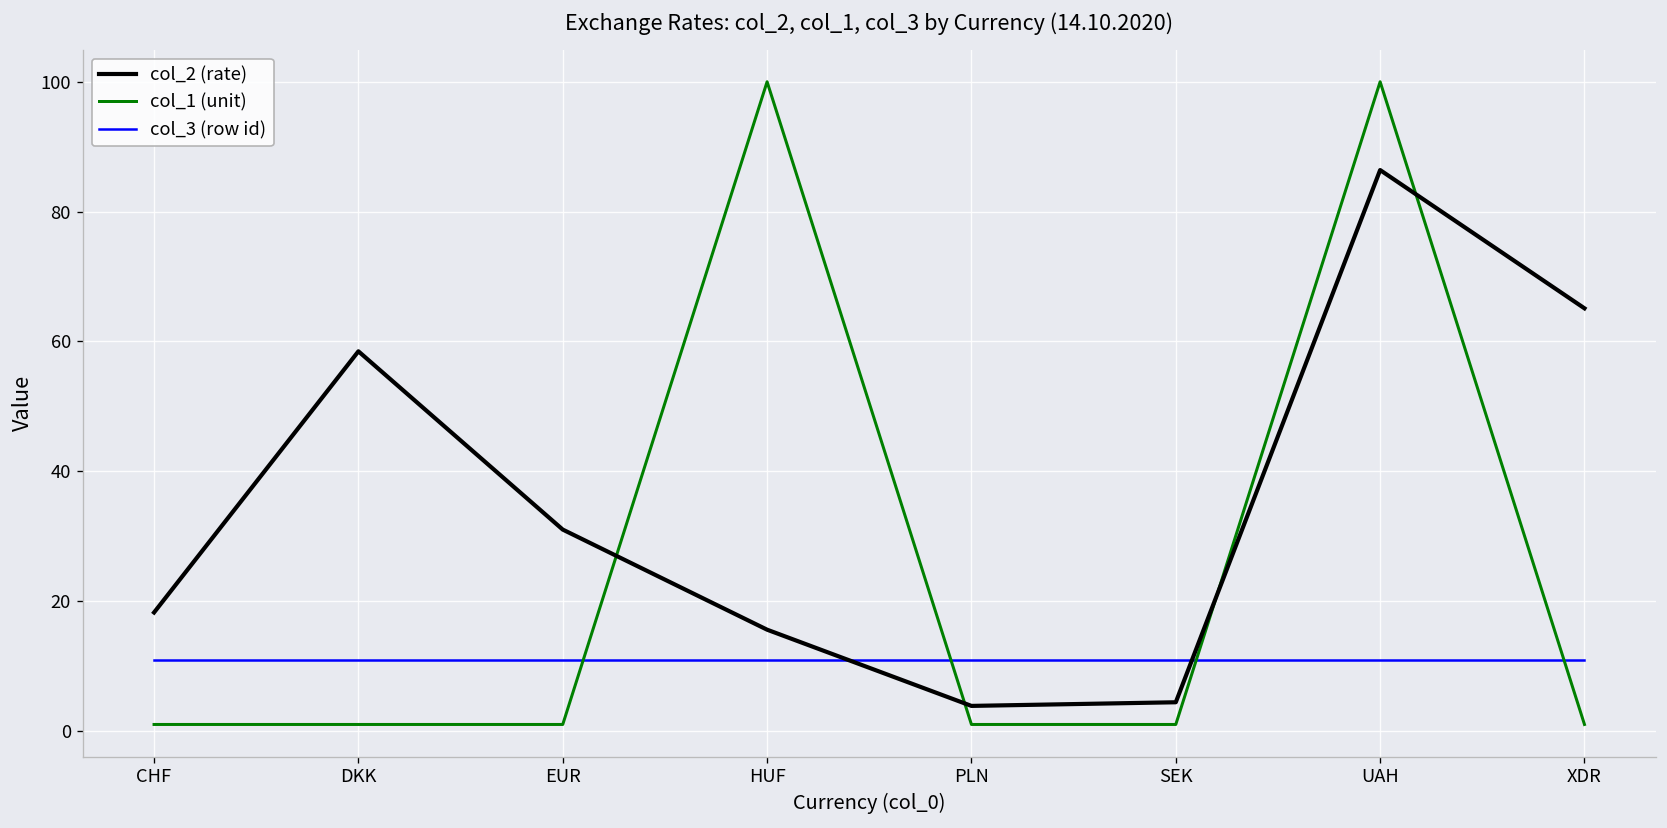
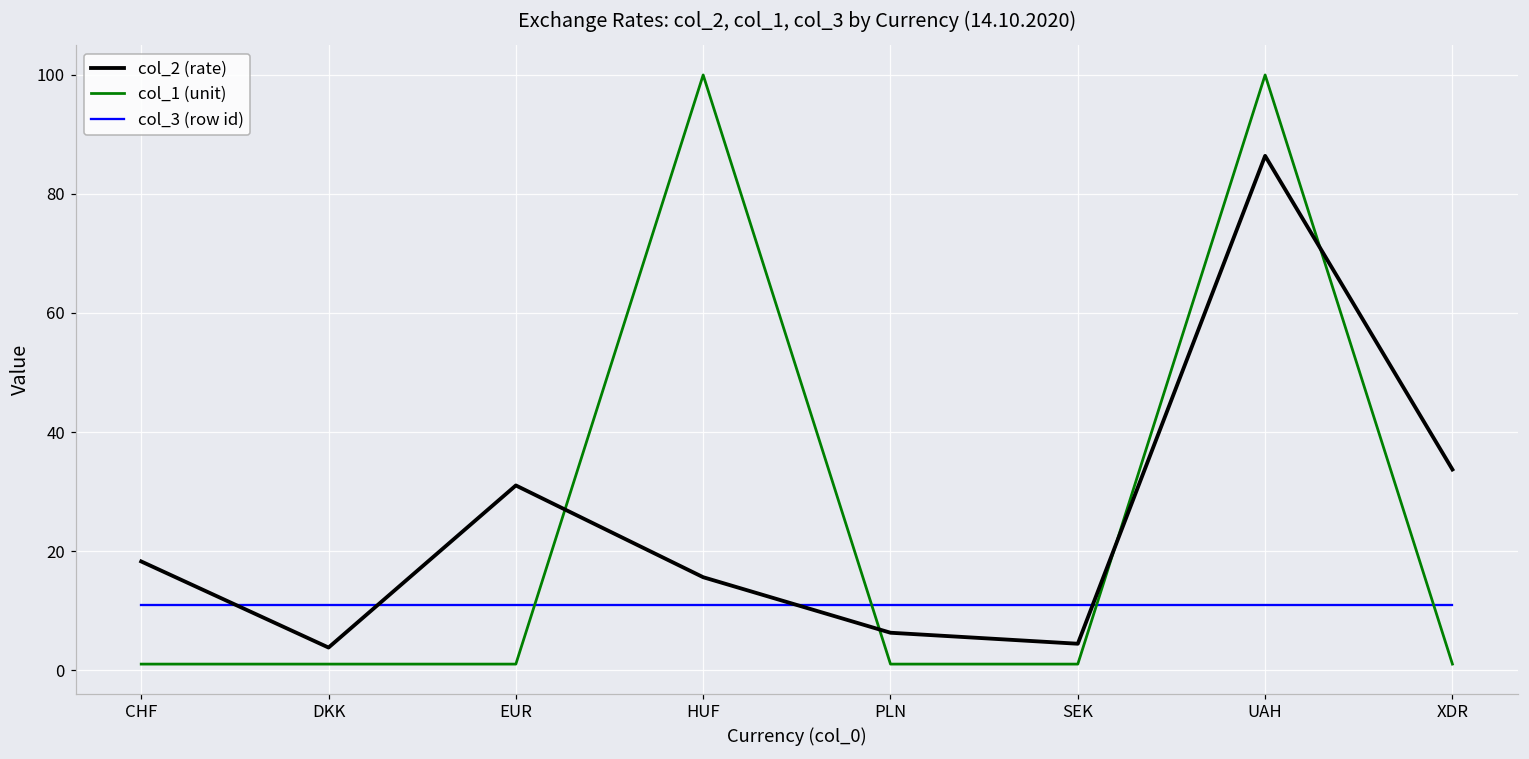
col_2 (rate), DKK: 58 -> 4
col_2 (rate), PLN: 4 -> 6
col_2 (rate), XDR: 65 -> 34
